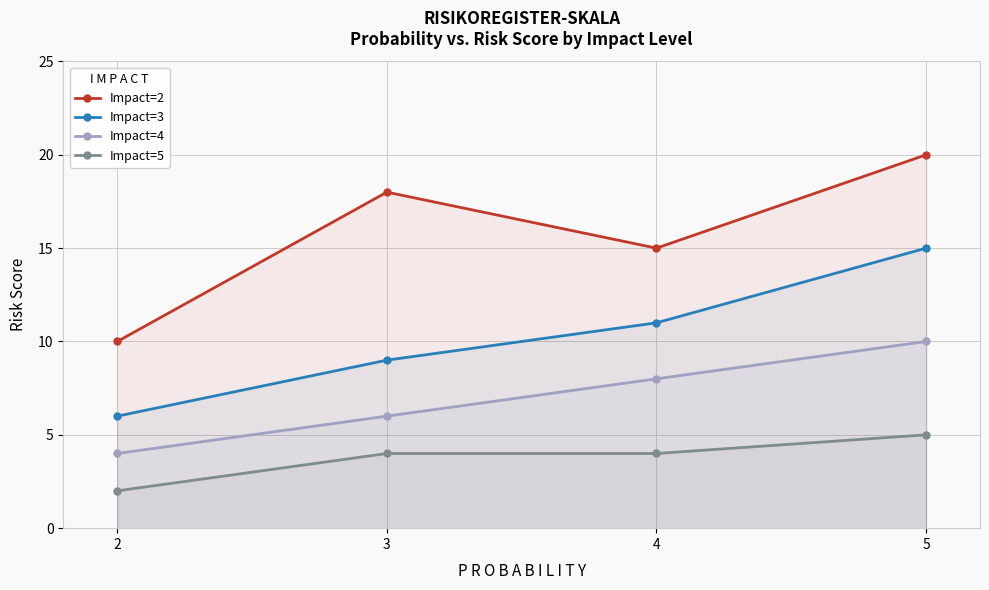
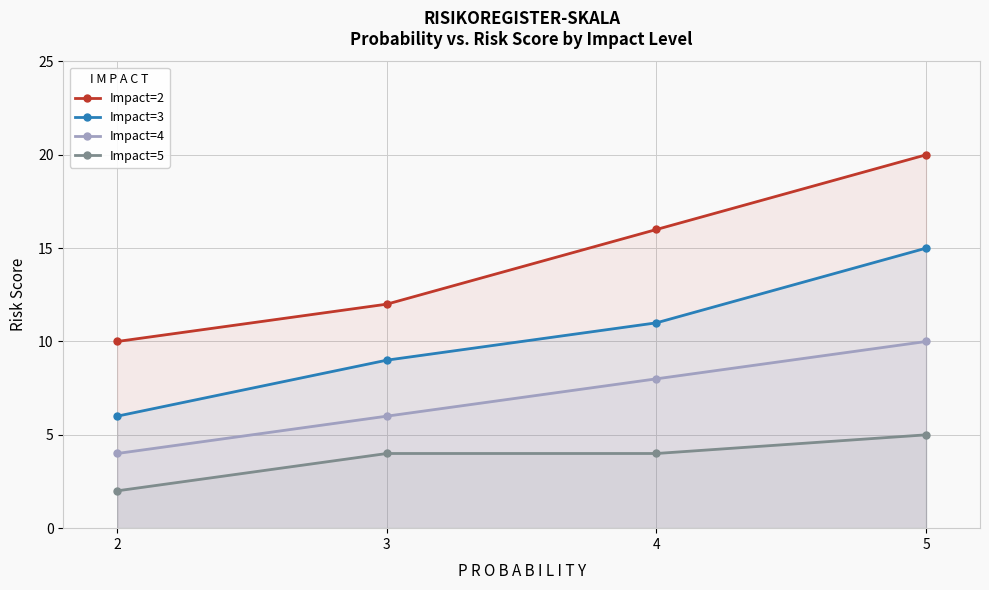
Impact=2, 3: 18 -> 12
Impact=2, 4: 15 -> 16
